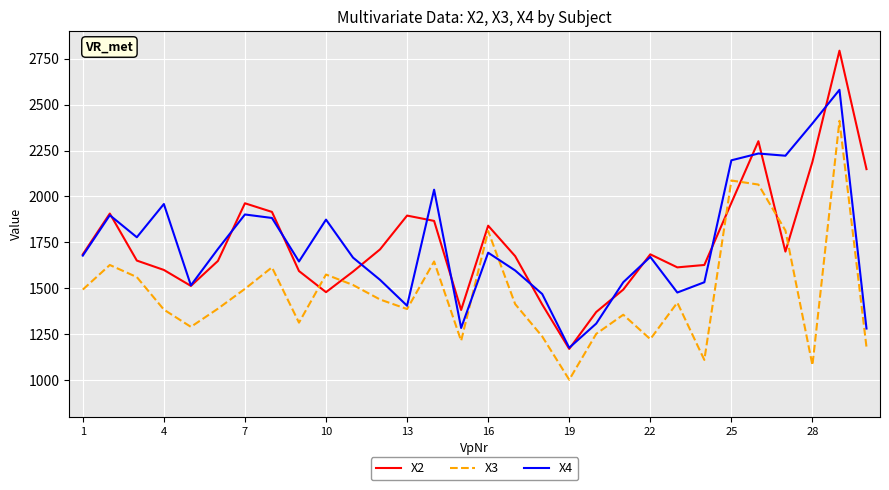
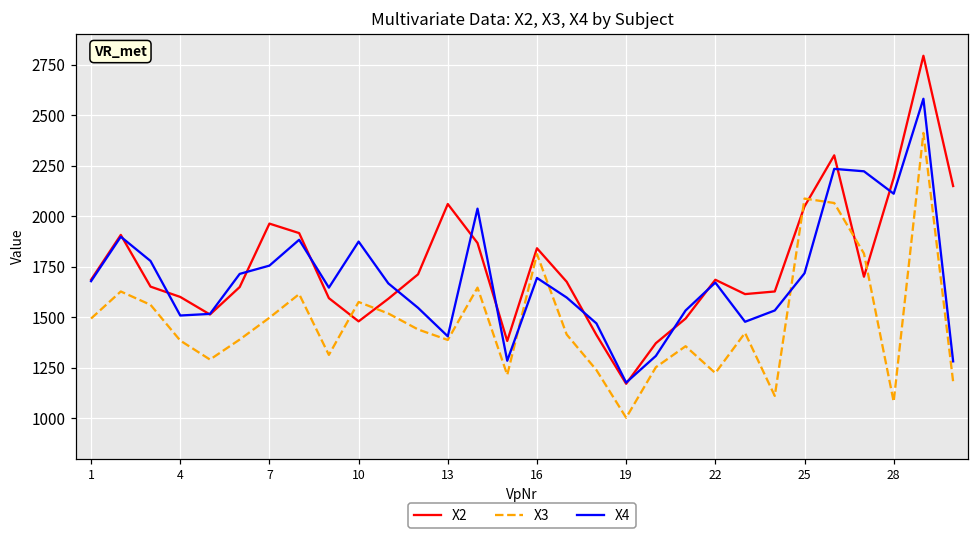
X4, 4: 1960 -> 1510
X4, 7: 1900 -> 1760
X2, 13: 1900 -> 2060
X2, 25: 1970 -> 2050
X4, 25: 2200 -> 1720
X4, 28: 2400 -> 2110
